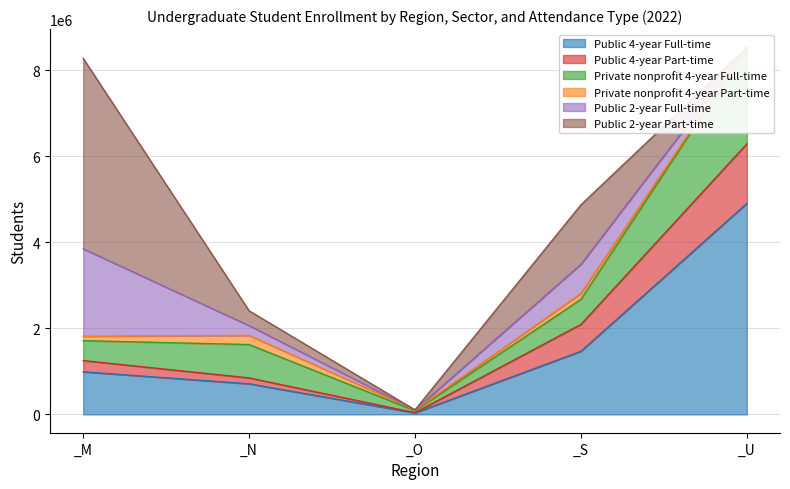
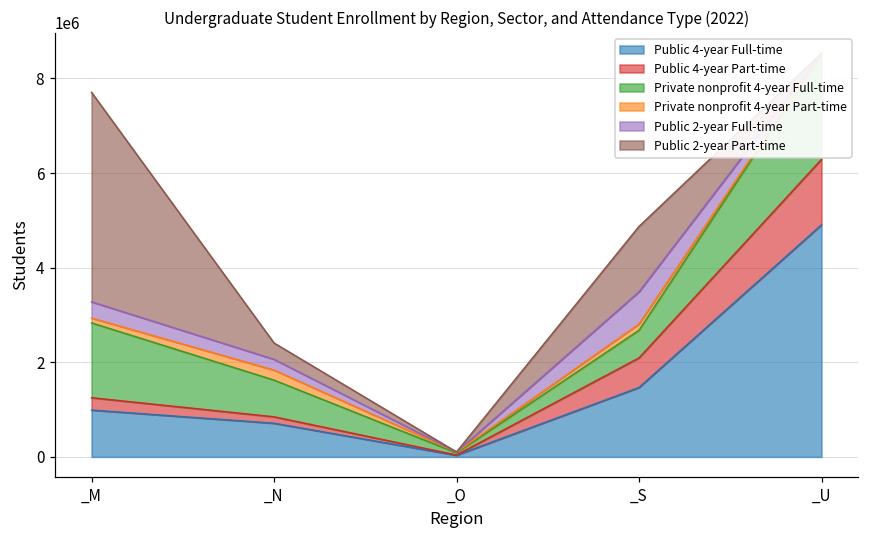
Private nonprofit 4-year Full-time, _M: 500000 -> 1600000
Public 2-year Full-time, _M: 2000000 -> 300000
